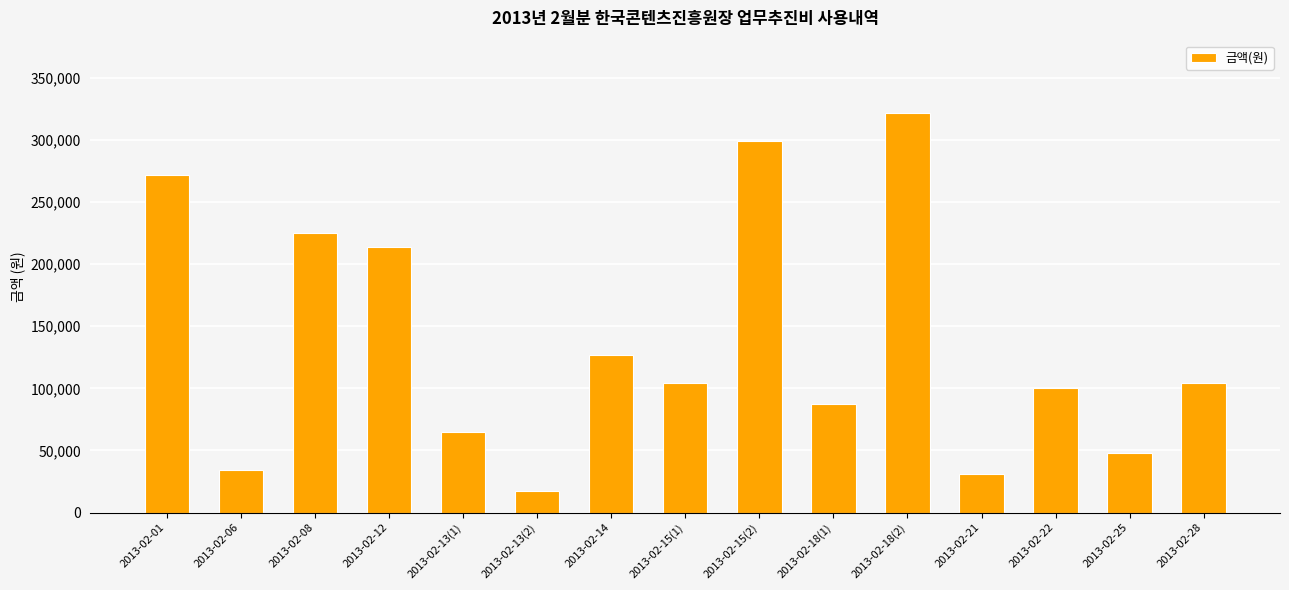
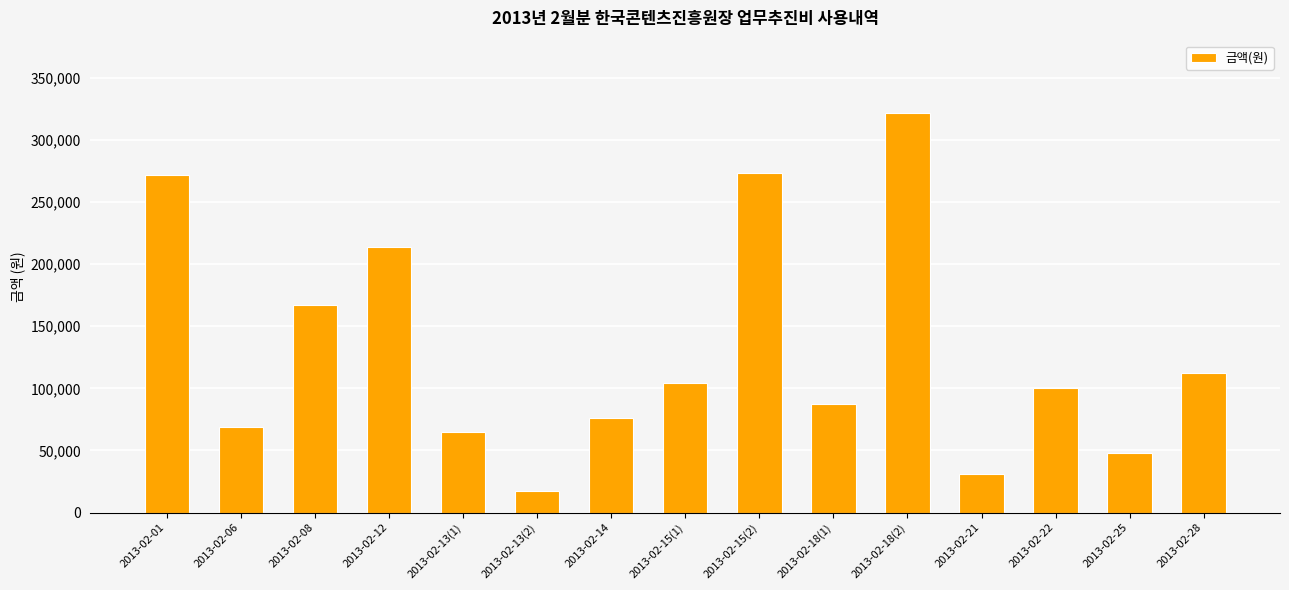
2013-02-06: 34,000 -> 69,000
2013-02-08: 225,000 -> 167,000
2013-02-14: 127,000 -> 76,000
2013-02-15(2): 299,000 -> 274,000
2013-02-28: 104,000 -> 112,000
